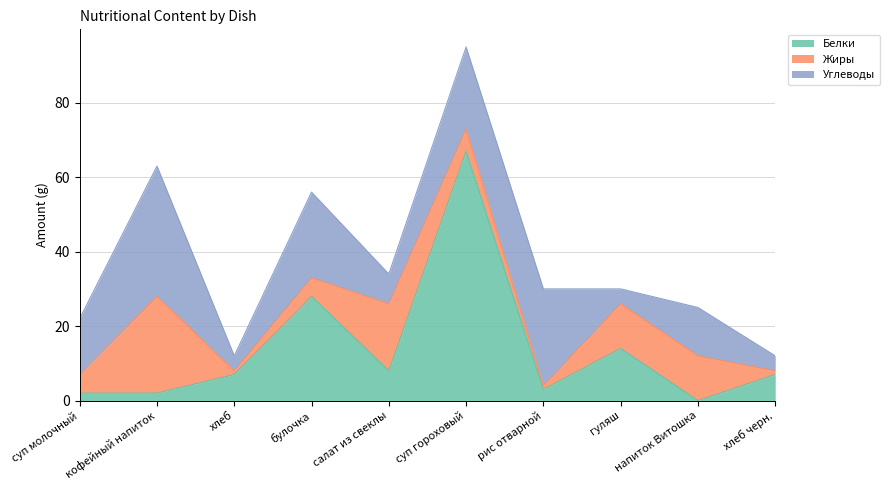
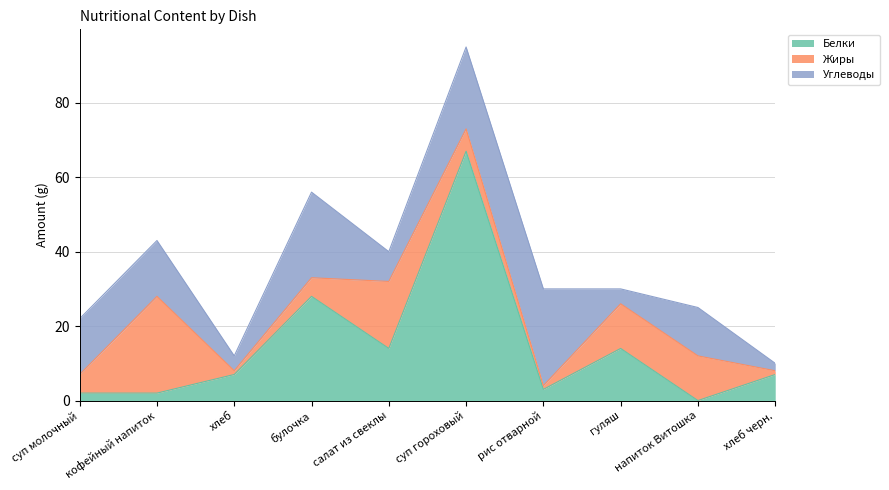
Углеводы, кофейный напиток: 35 -> 15
Белки, салат из свеклы: 8 -> 14
Углеводы, хлеб черн.: 4 -> 2
